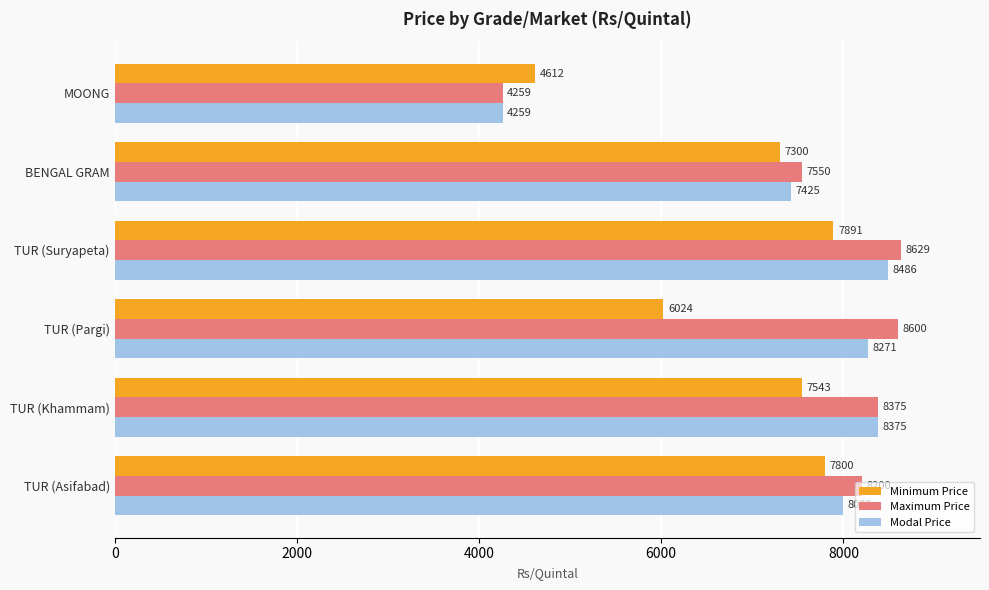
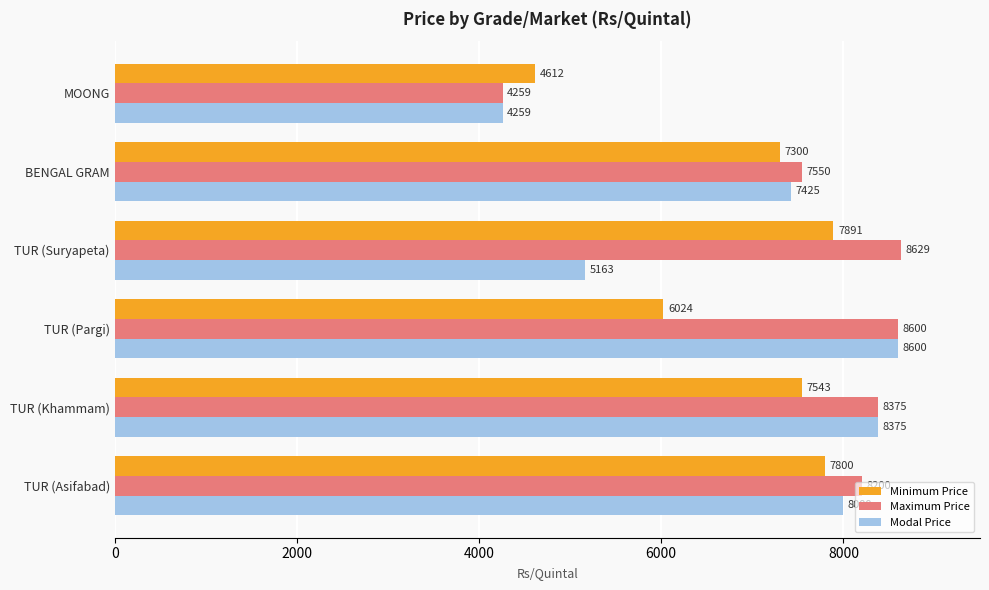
Modal Price, TUR (Suryapeta): 8486 -> 5163
Modal Price, TUR (Pargi): 8271 -> 8600
